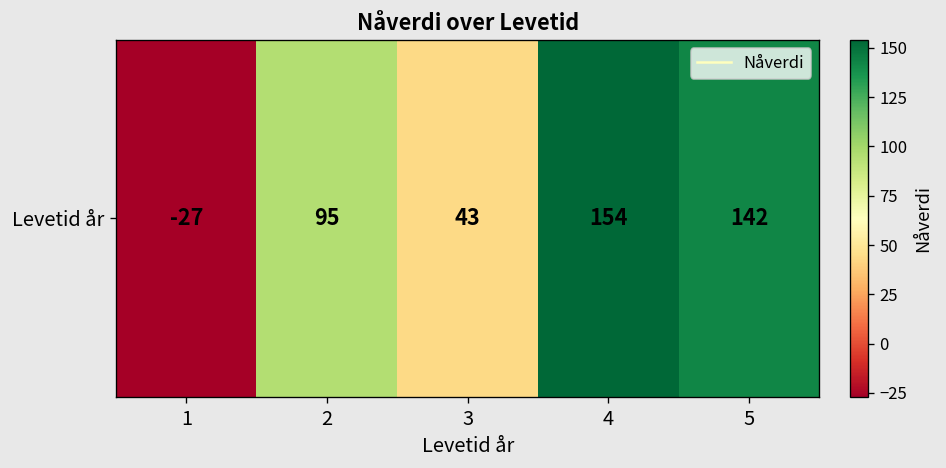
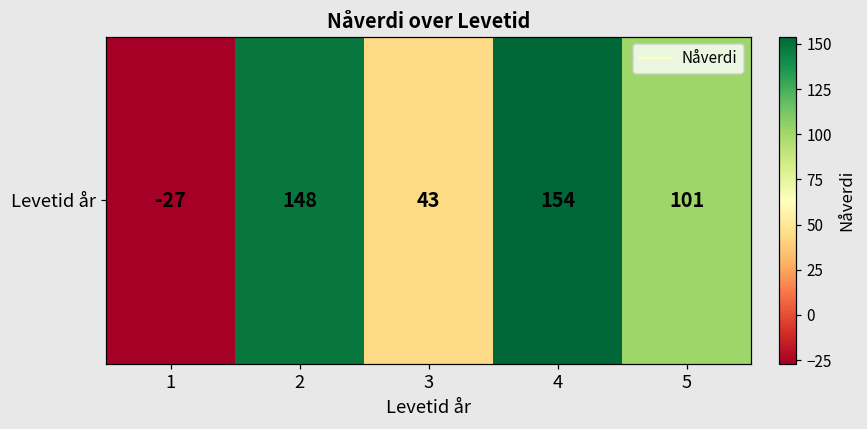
Levetid år, 2: 95 -> 148
Levetid år, 5: 142 -> 101
